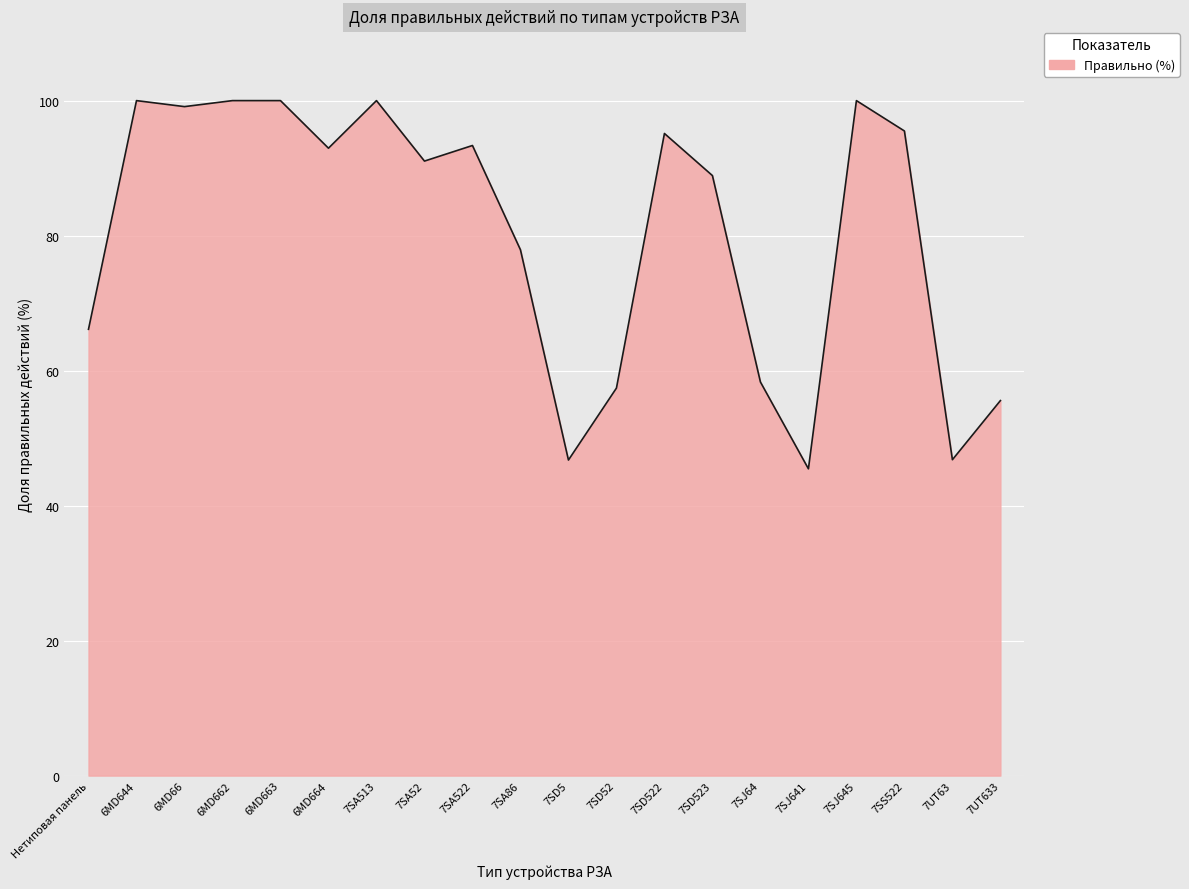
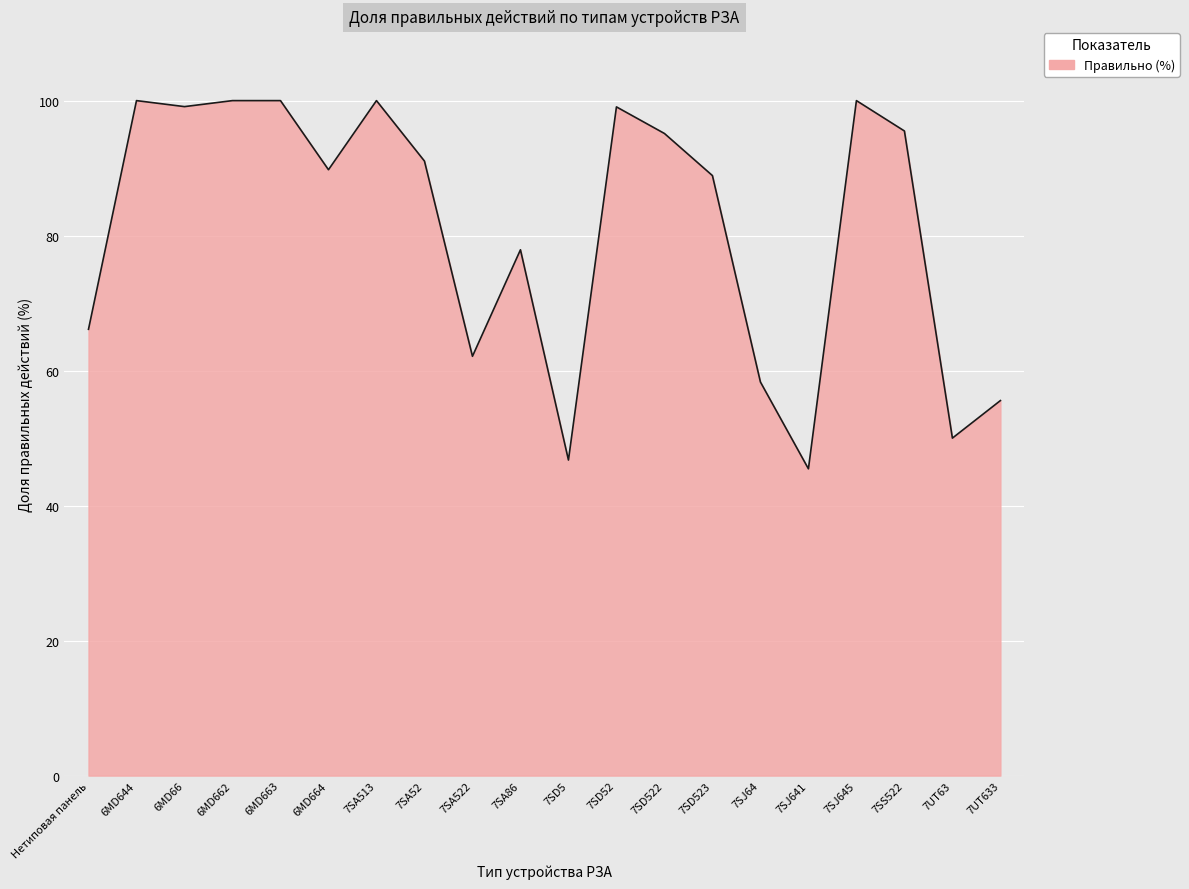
6MD664: 93 -> 90
7SA522: 93 -> 62
7SD52: 57 -> 99
7UT63: 47 -> 50
